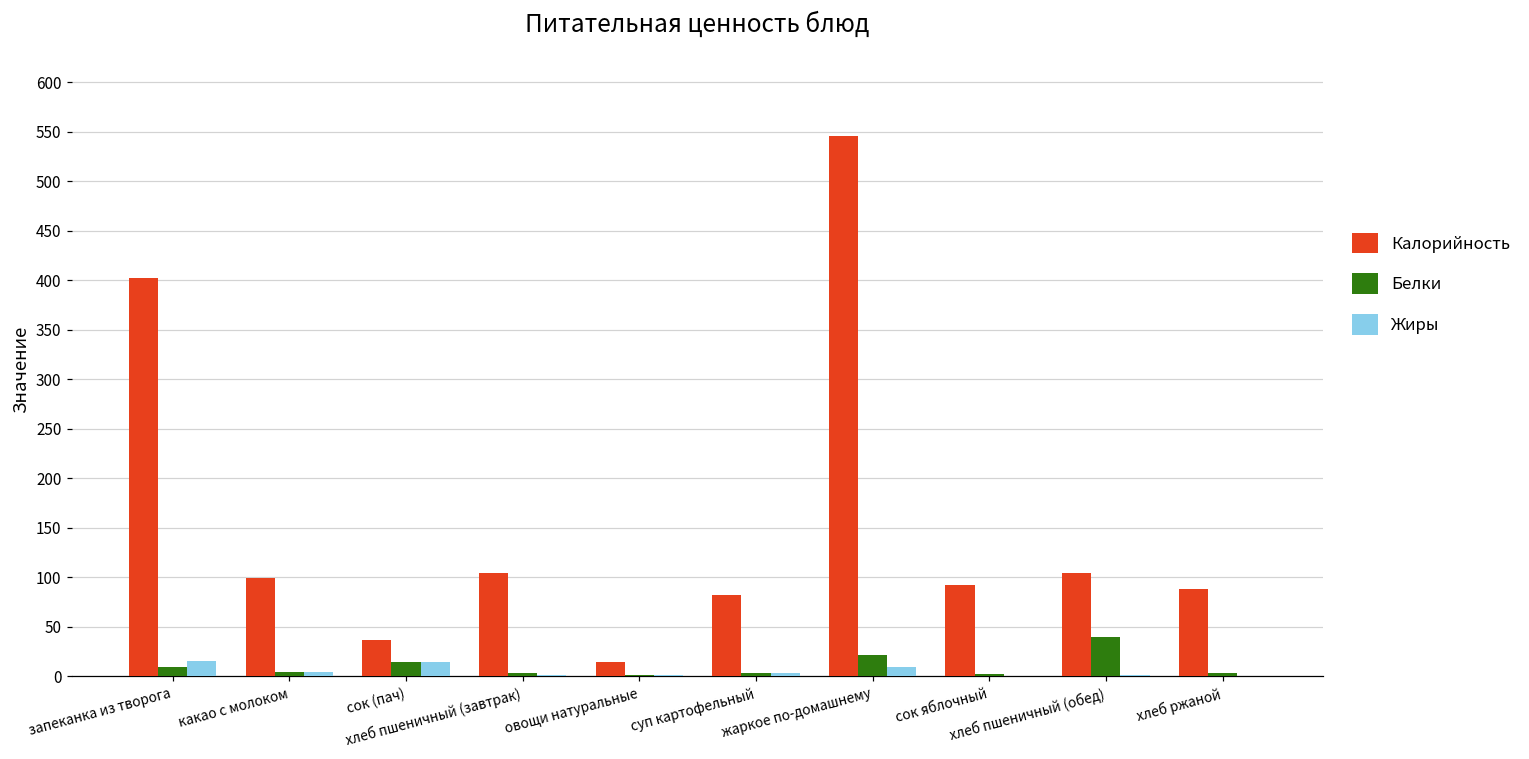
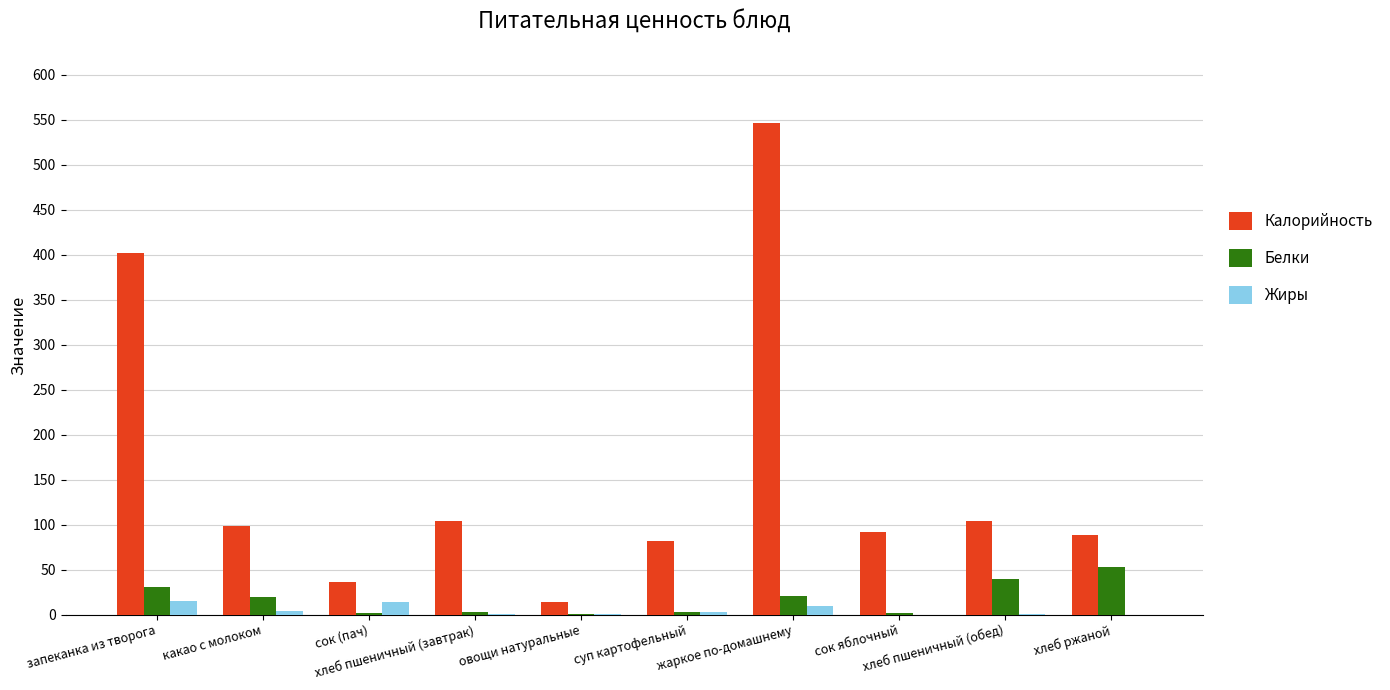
Белки, запеканка из творога: 10 -> 30
Белки, какао с молоком: 0 -> 20
Белки, сок (пач): 10 -> 0
Белки, хлеб ржаной: 0 -> 50
